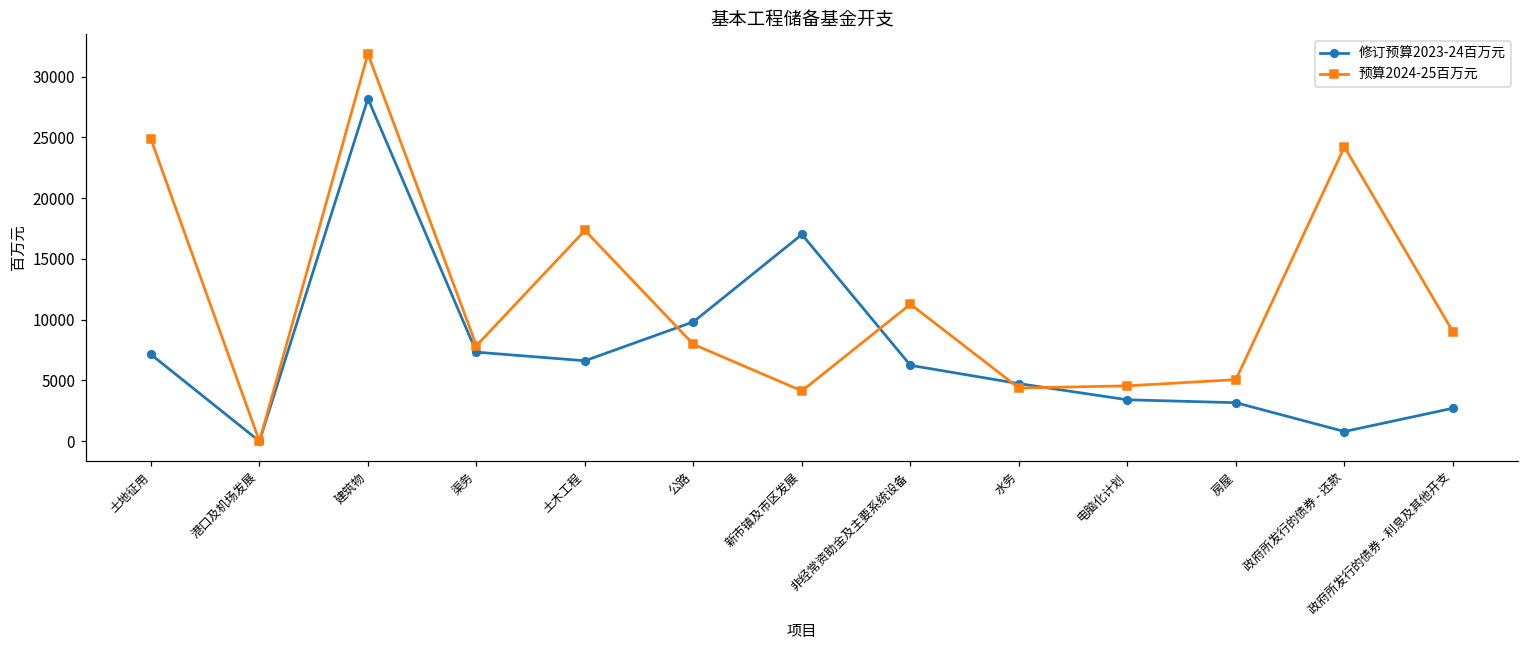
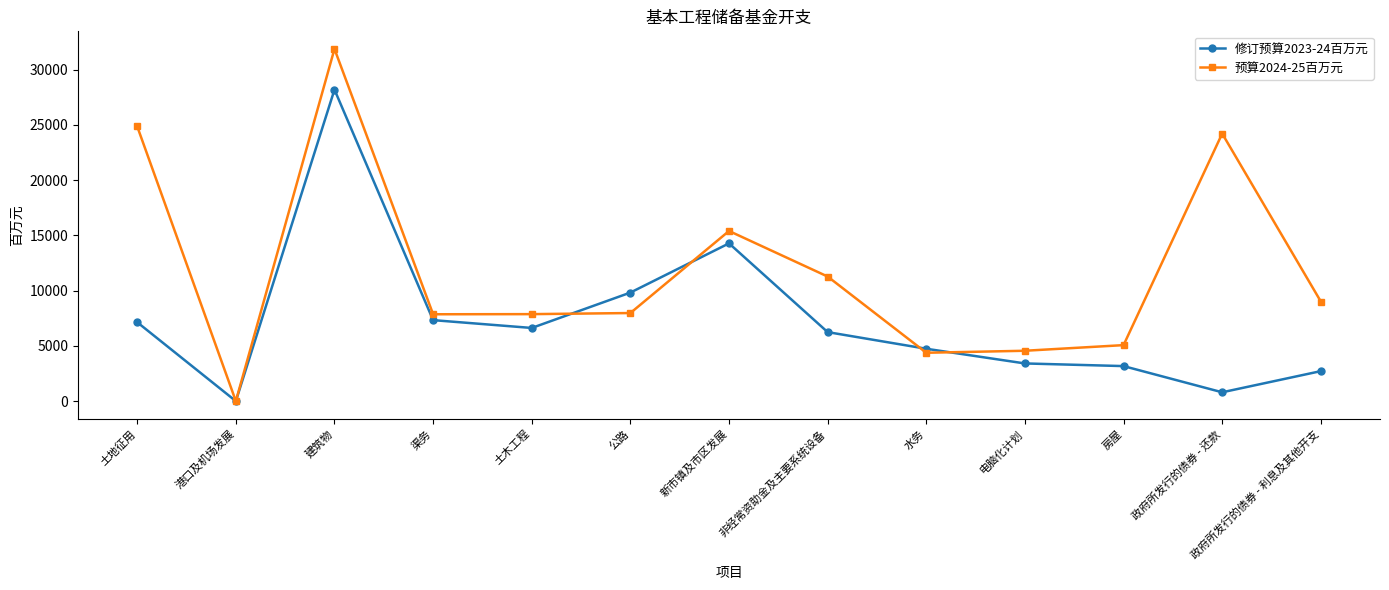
预算2024-25百万元, 土木工程: 17300 -> 7900
修订预算2023-24百万元, 新市镇及市区发展: 17000 -> 14300
预算2024-25百万元, 新市镇及市区发展: 4100 -> 15400
